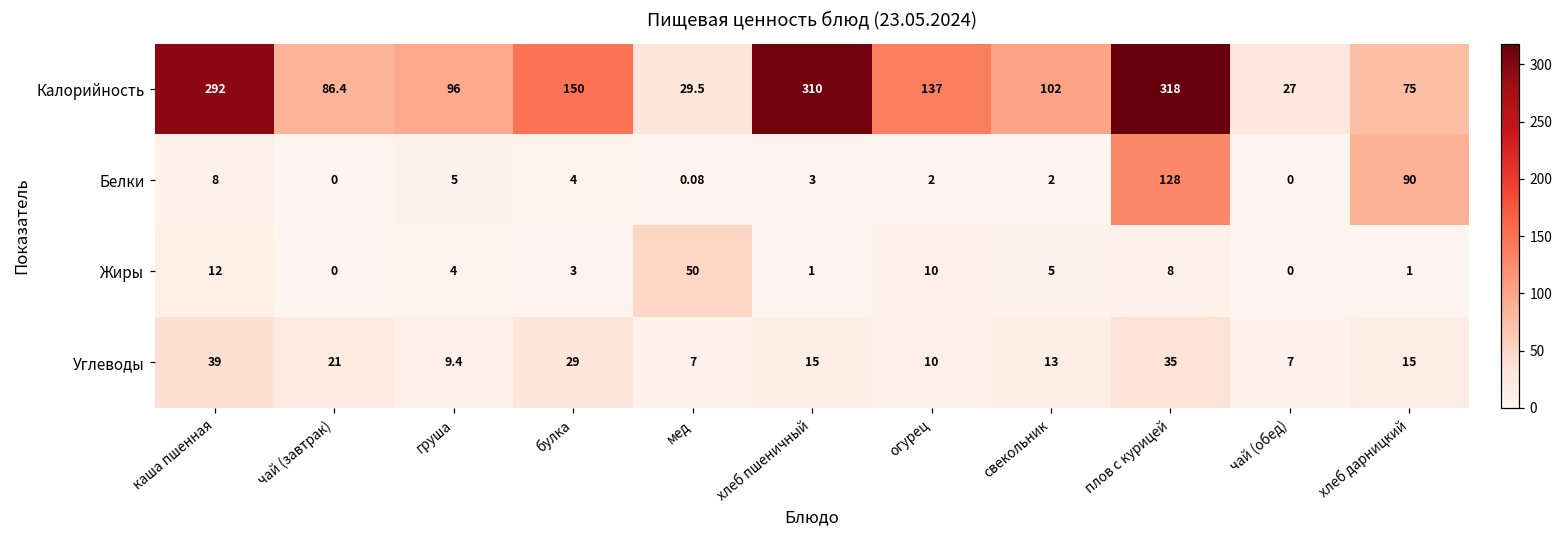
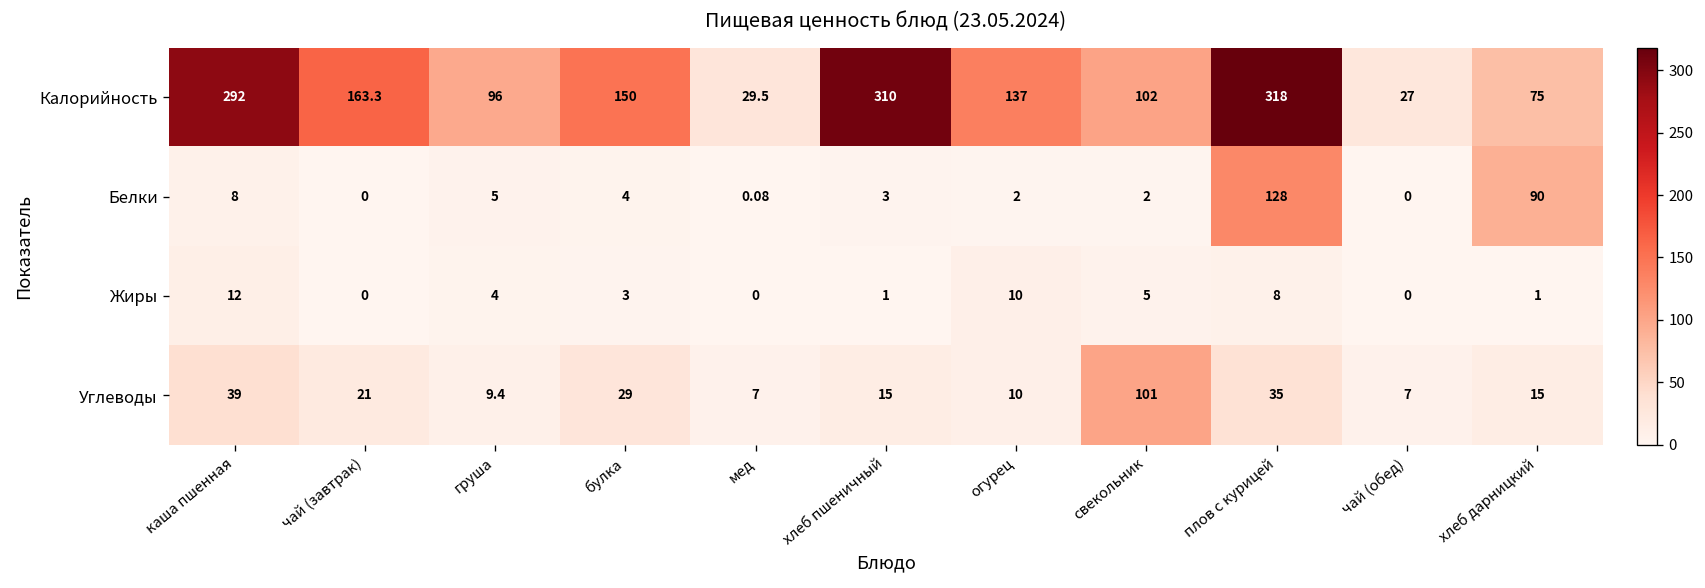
Калорийность, чай (завтрак): 86.4 -> 163.3
Жиры, мед: 50 -> 0
Углеводы, свекольник: 13 -> 101
